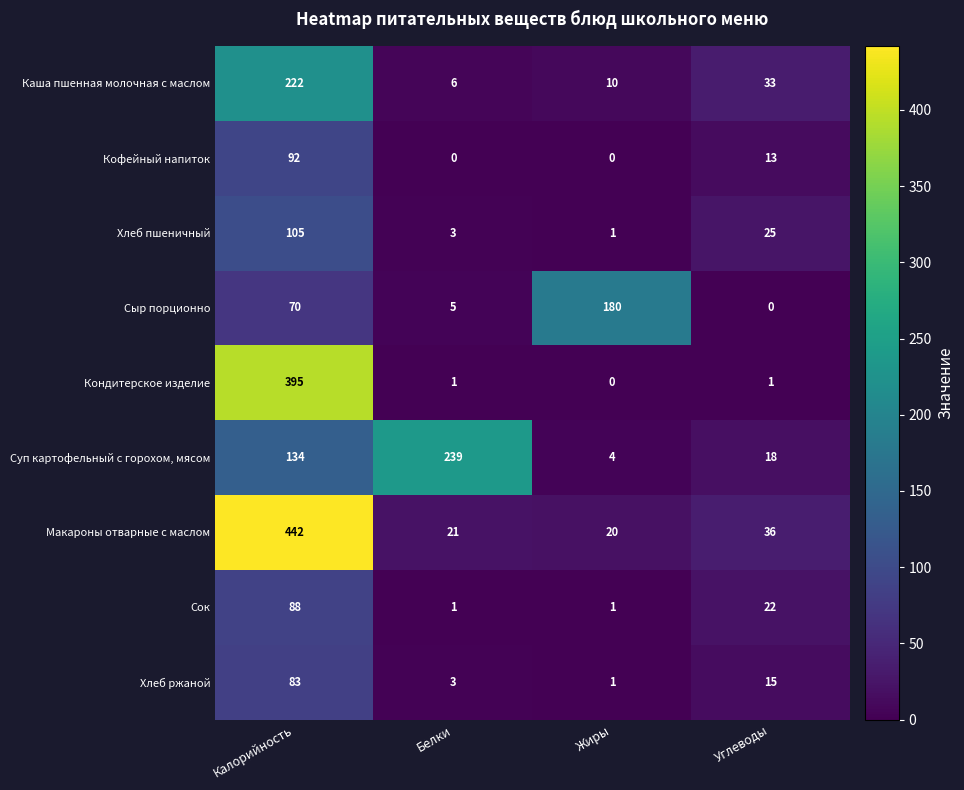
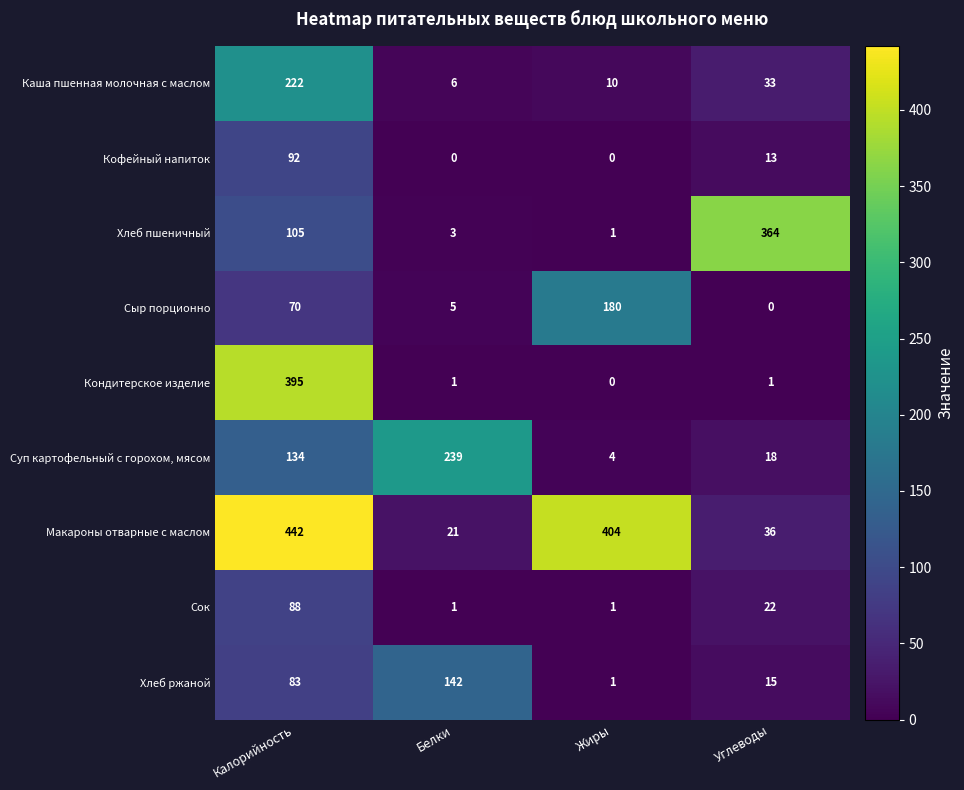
Хлеб пшеничный, Углеводы: 25 -> 364
Макароны отварные с маслом, Жиры: 20 -> 404
Хлеб ржаной, Белки: 3 -> 142
